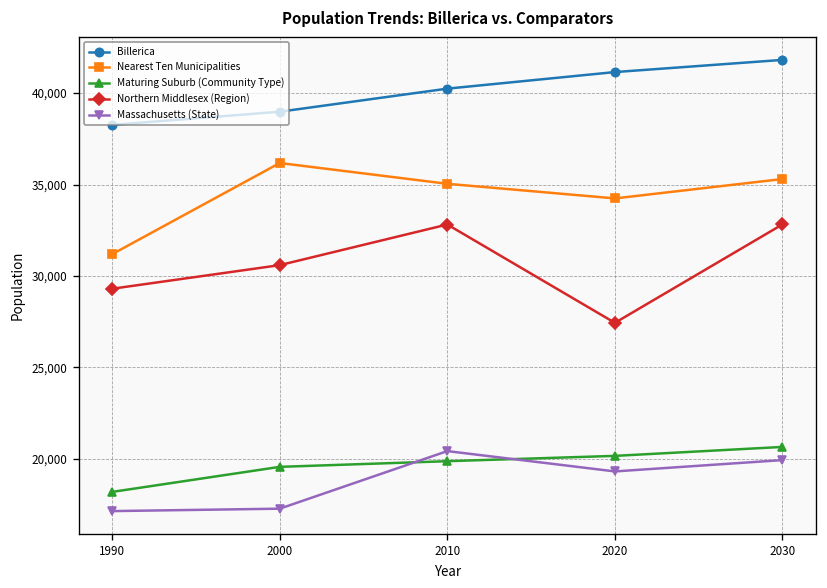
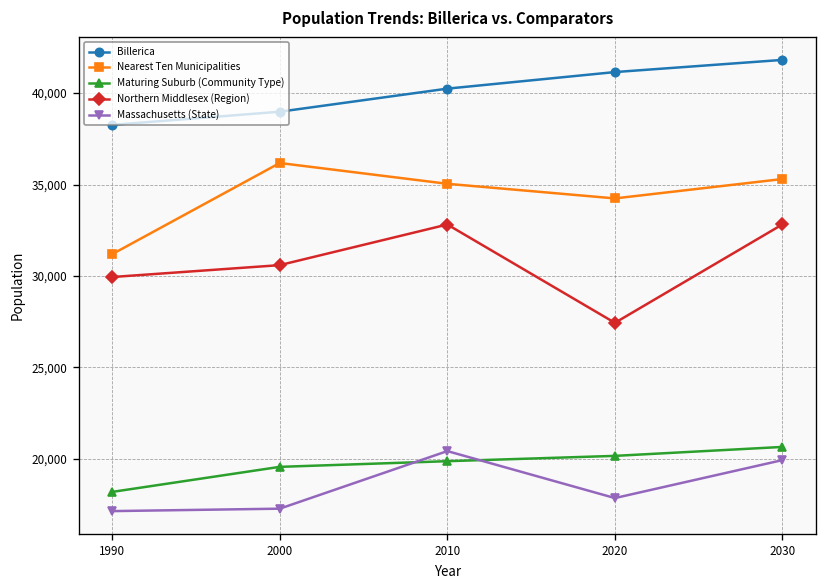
Northern Middlesex (Region), 1990: 29,300 -> 29,900
Massachusetts (State), 2020: 19,300 -> 17,900
